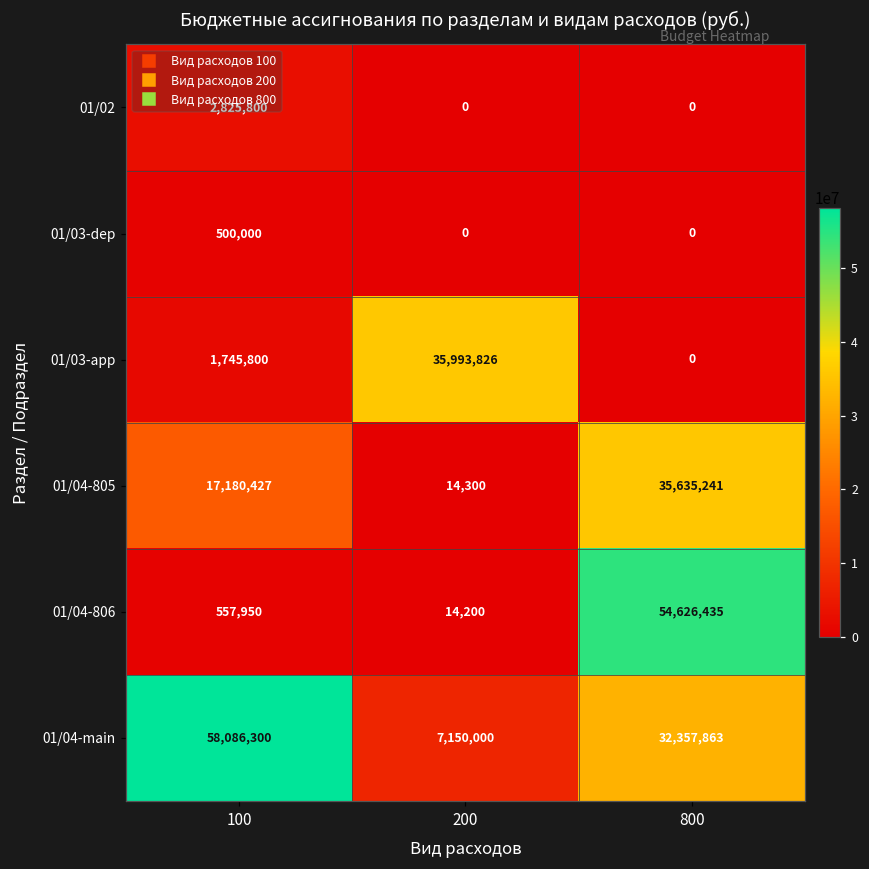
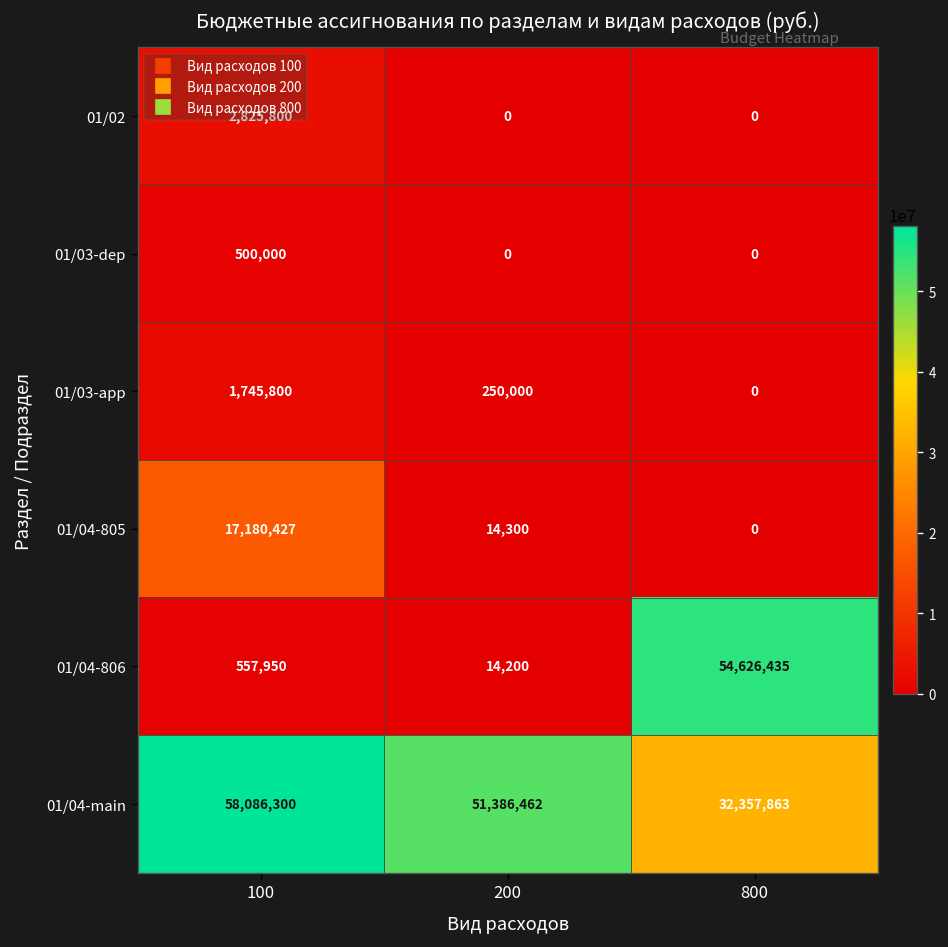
01/03-app, 200: 35,993,826 -> 250,000
01/04-805, 800: 35,635,241 -> 0
01/04-main, 200: 7,150,000 -> 51,386,462
